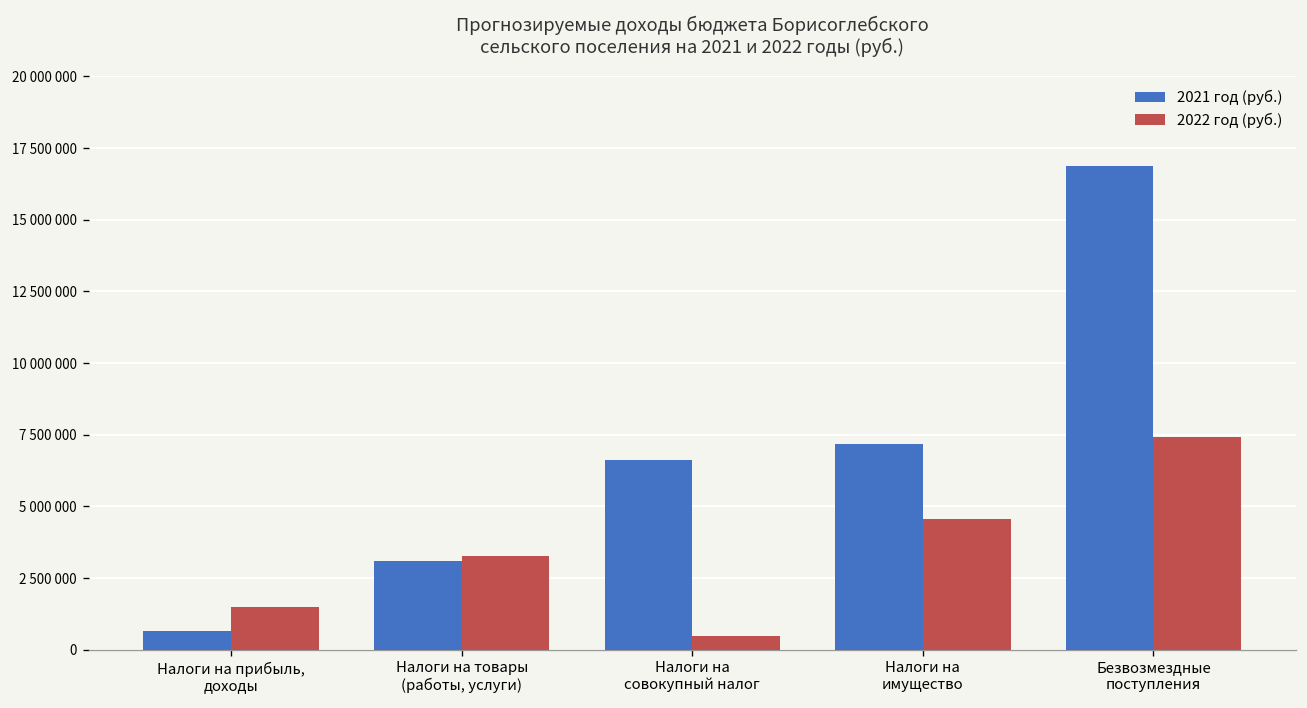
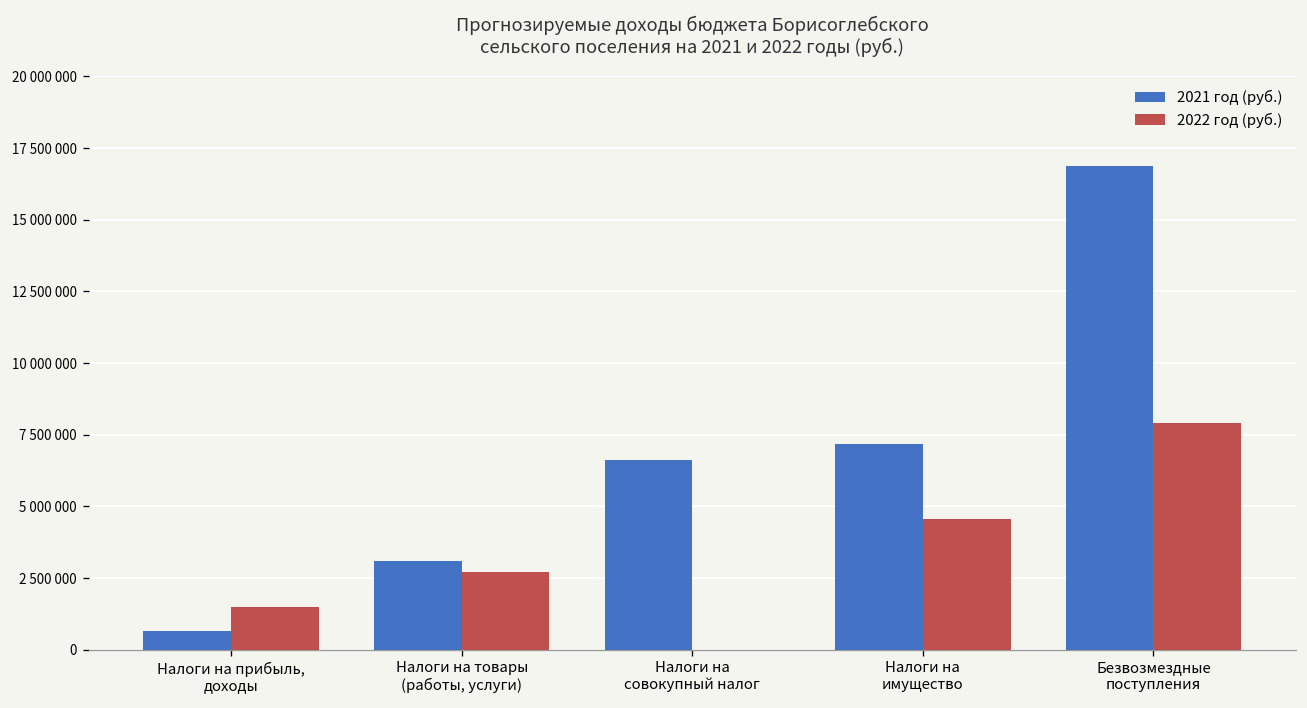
2022 год (руб.), Налоги на товары (работы, услуги): 3300000 -> 2700000
2022 год (руб.), Налоги на совокупный налог: 500000 -> 0
2022 год (руб.), Безвозмездные поступления: 7400000 -> 7900000
